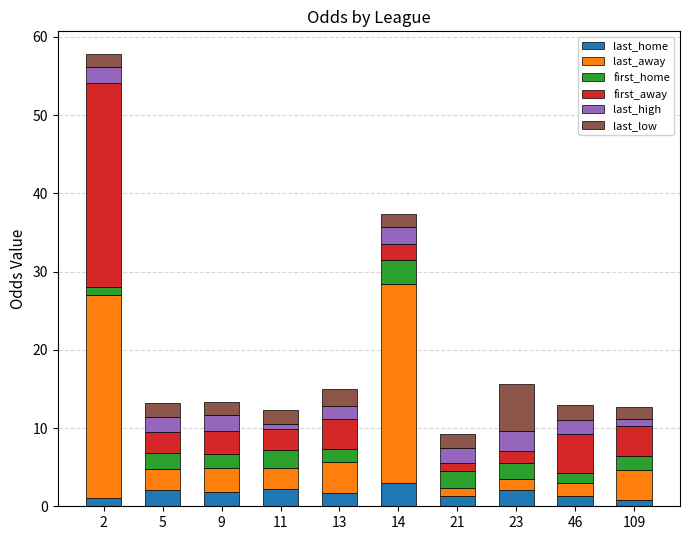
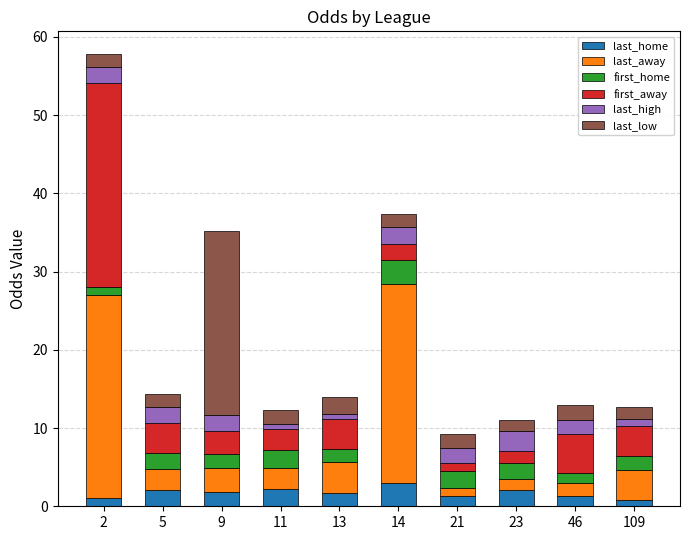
first_away, 5: 3 -> 4
last_low, 9: 2 -> 23
last_high, 13: 2 -> 1
last_low, 23: 6 -> 1
